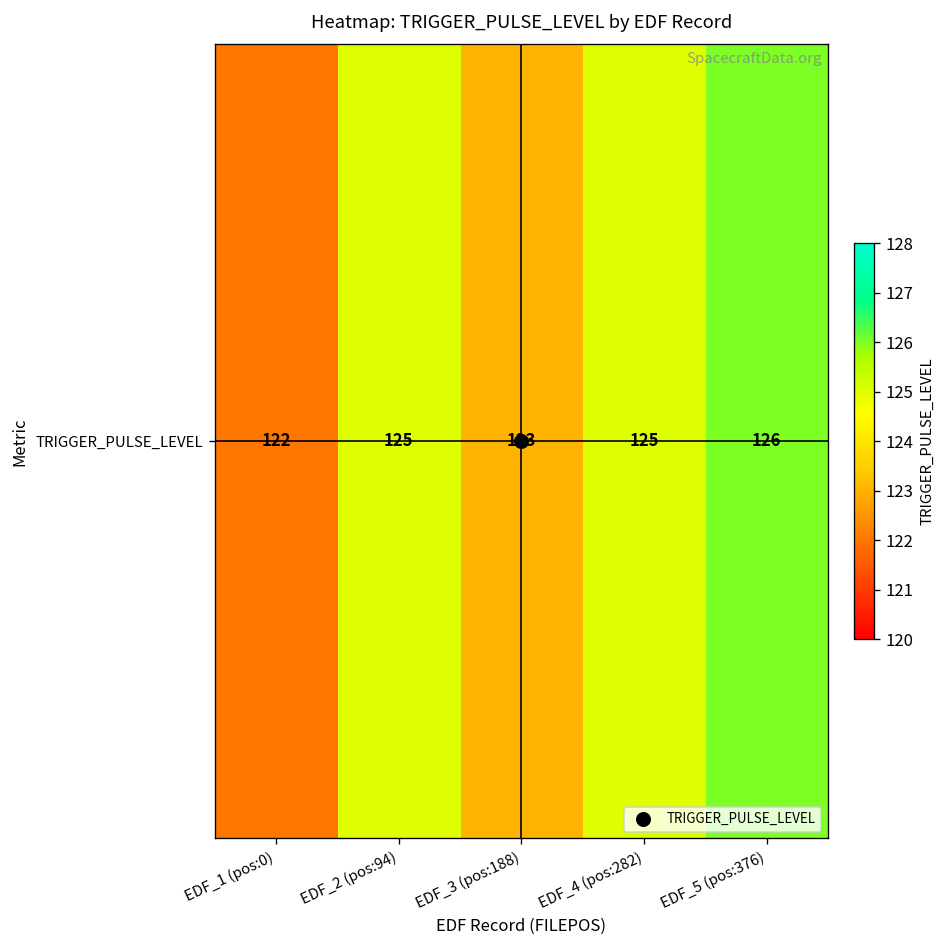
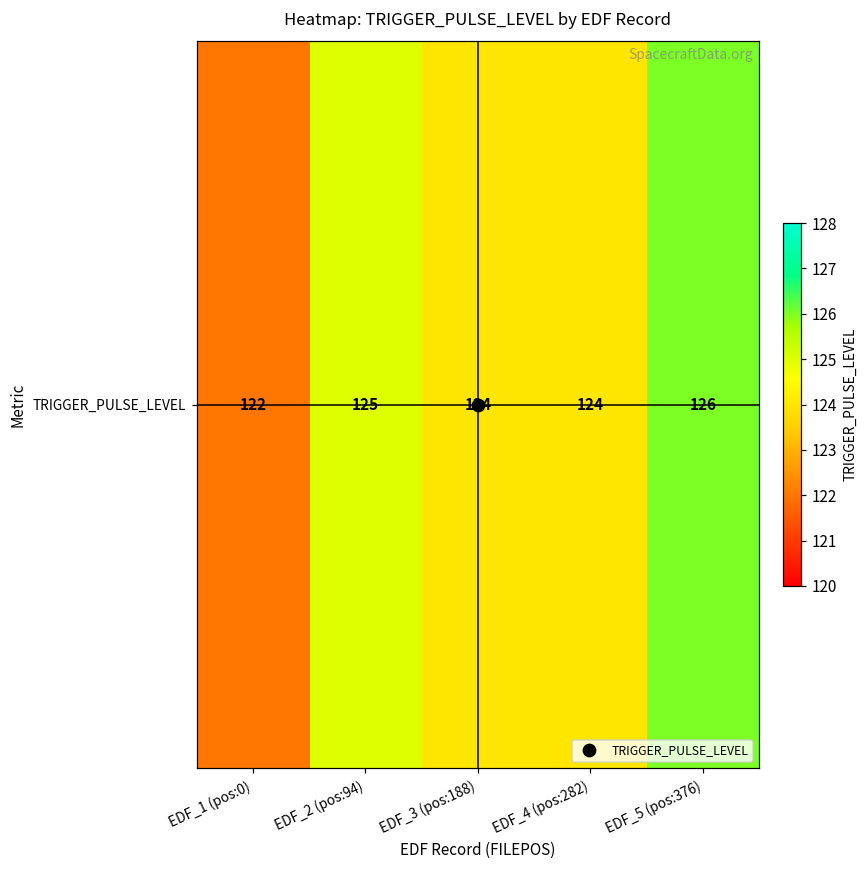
TRIGGER_PULSE_LEVEL, EDF_3 (pos:188): 123 -> 124
TRIGGER_PULSE_LEVEL, EDF_4 (pos:282): 125 -> 124
